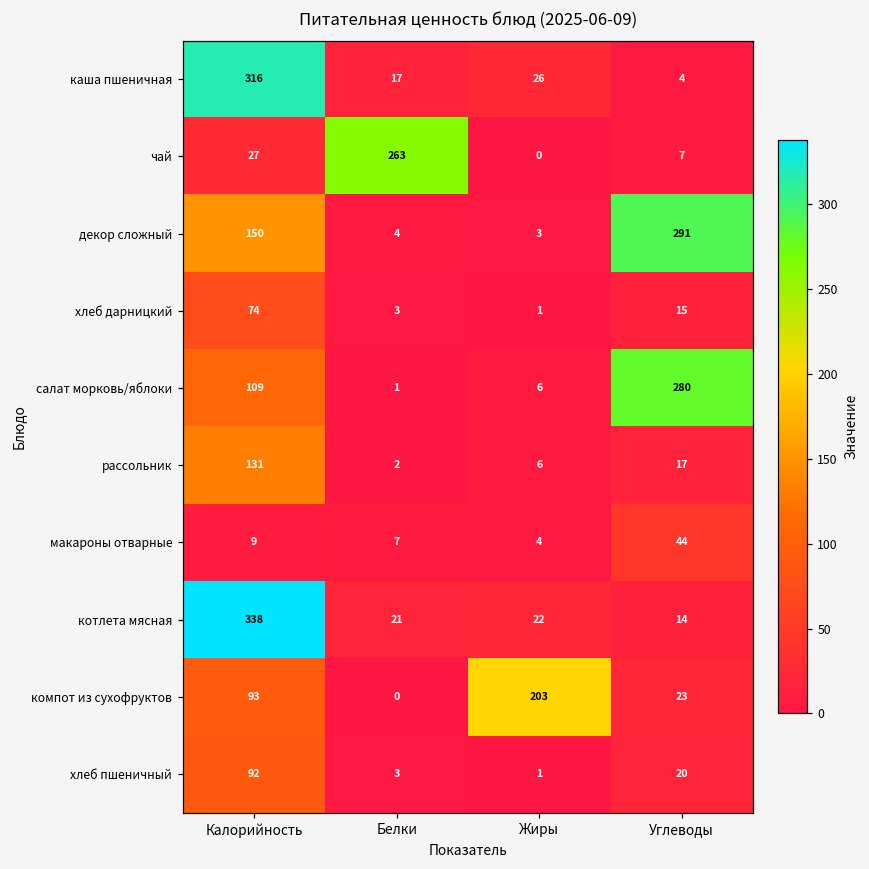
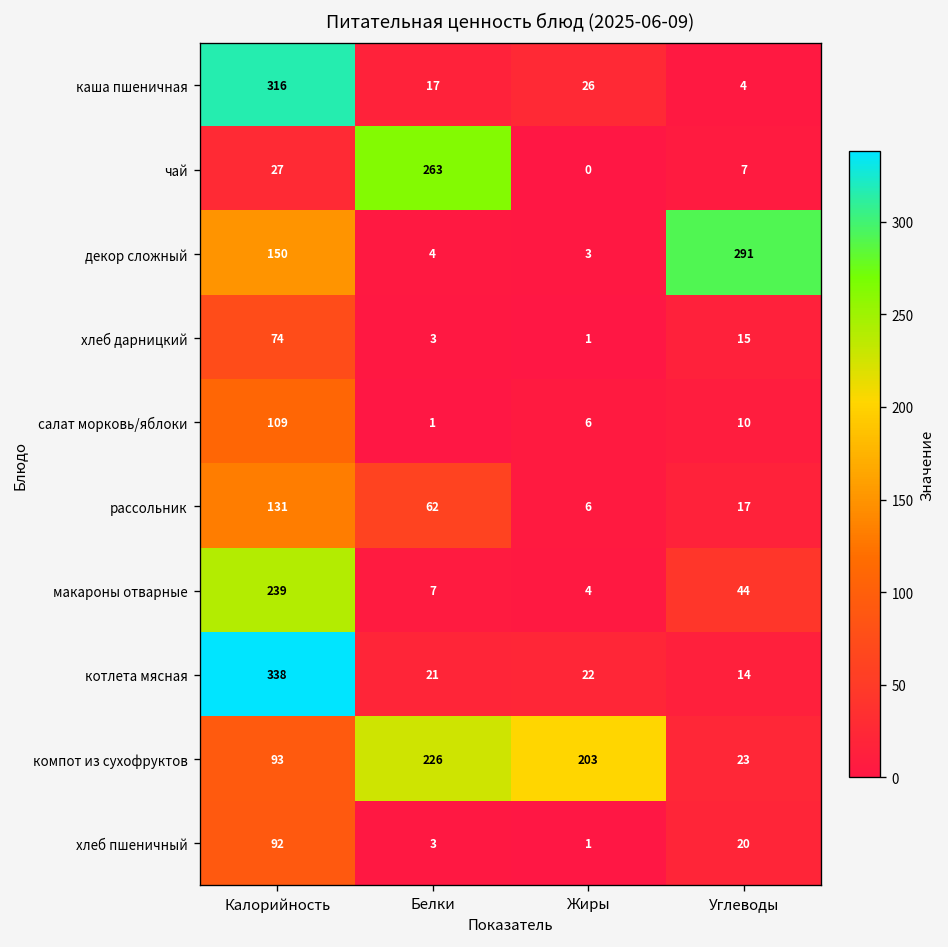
салат морковь/яблоки, Углеводы: 280 -> 10
рассольник, Белки: 2 -> 62
макароны отварные, Калорийность: 9 -> 239
компот из сухофруктов, Белки: 0 -> 226
